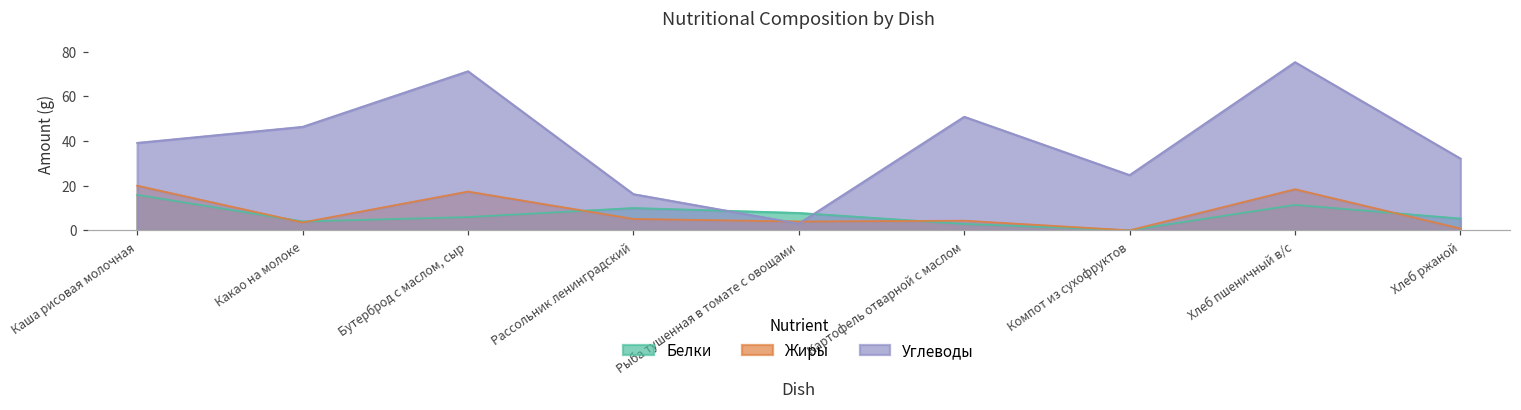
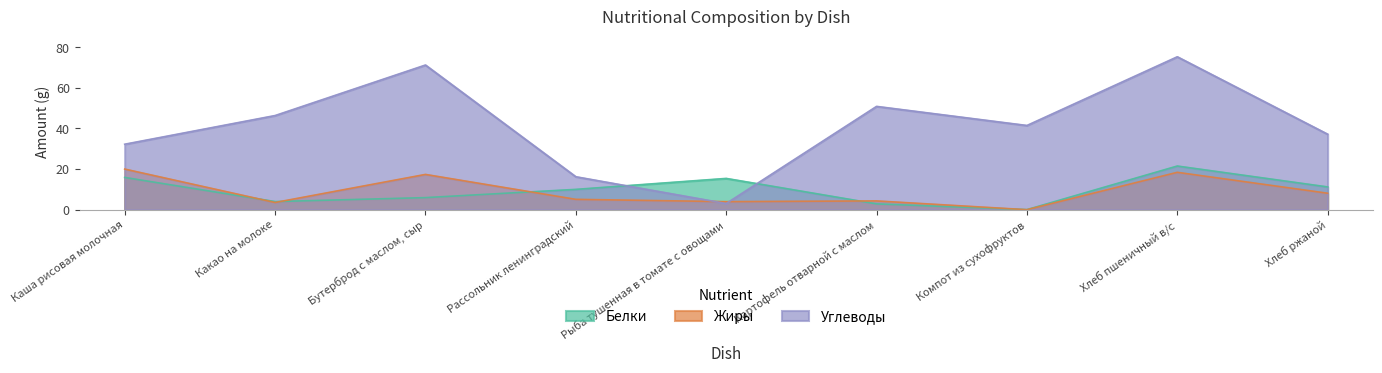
Углеводы, Каша рисовая молочная: 39 -> 32
Белки, Рыба тушенная в томате с овощами: 8 -> 15
Углеводы, Компот из сухофруктов: 25 -> 41
Белки, Хлеб пшеничный в/с: 11 -> 22
Белки, Хлеб ржаной: 5 -> 11
Жиры, Хлеб ржаной: 1 -> 8
Углеводы, Хлеб ржаной: 32 -> 37
